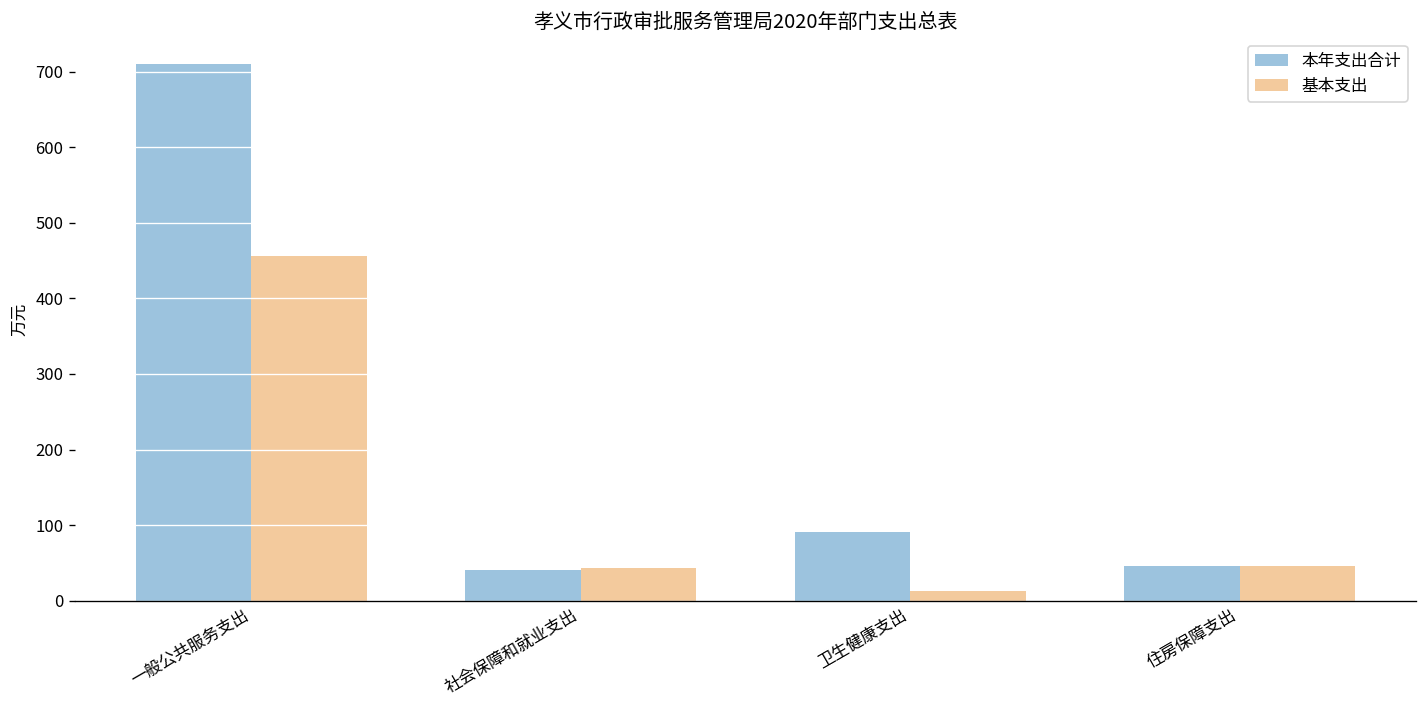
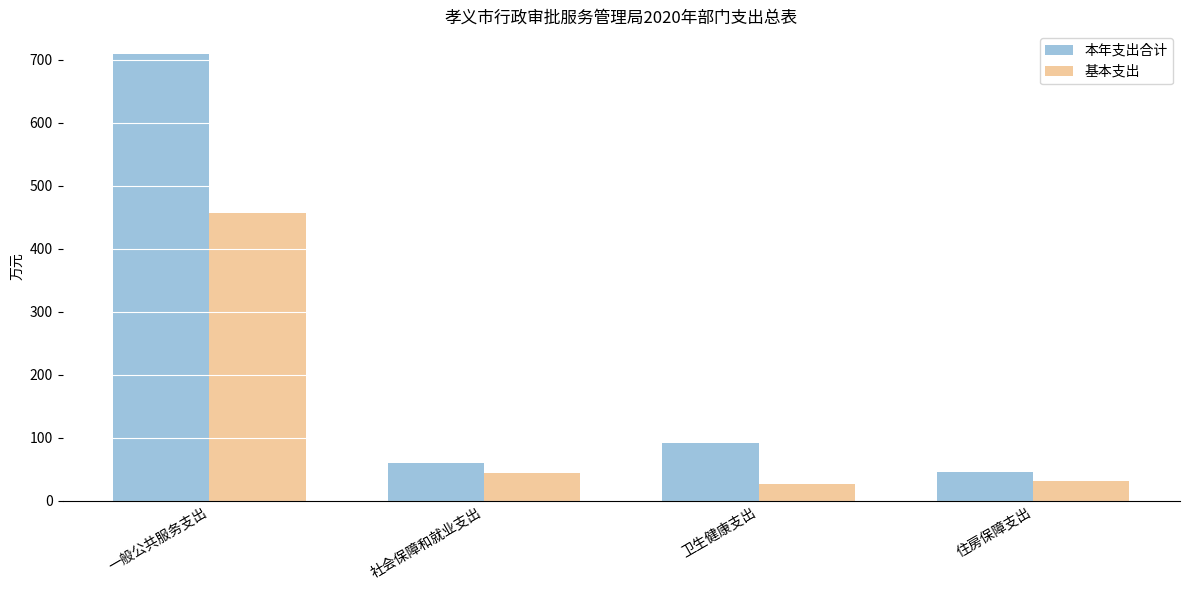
本年支出合计, 社会保障和就业支出: 40 -> 60
基本支出, 卫生健康支出: 10 -> 30
基本支出, 住房保障支出: 50 -> 30
